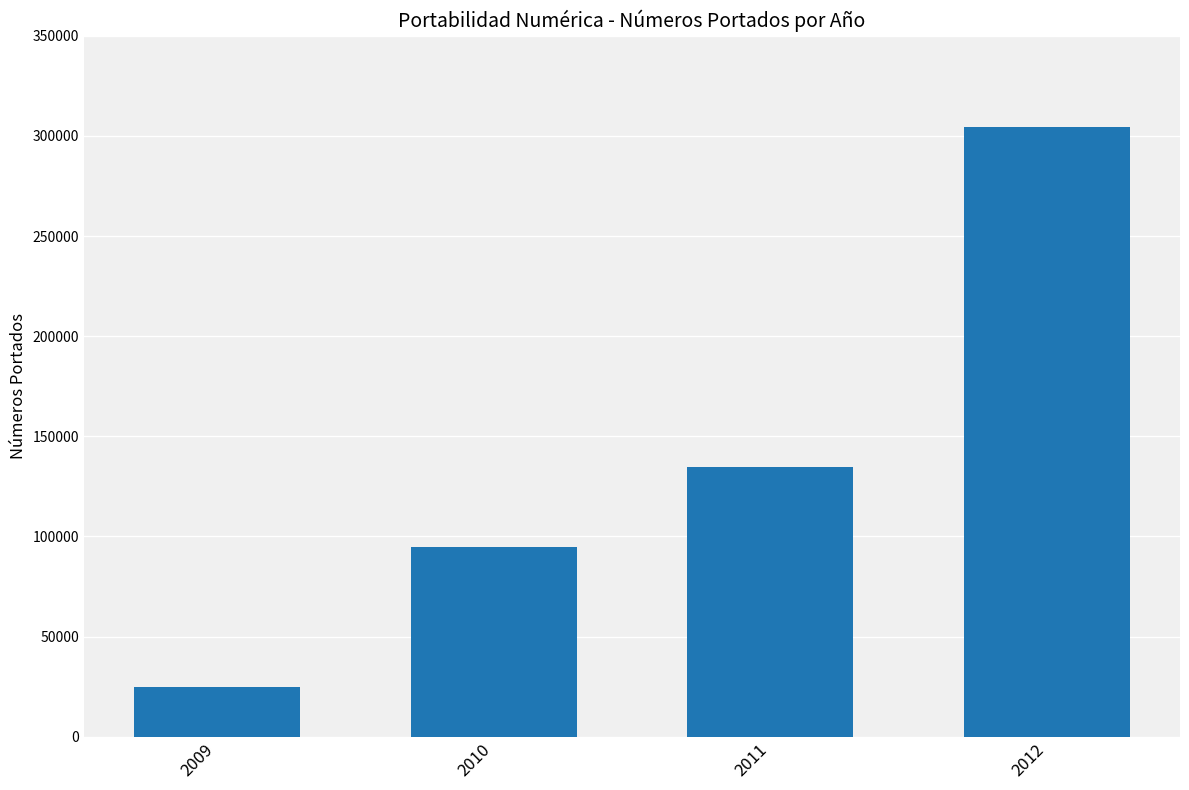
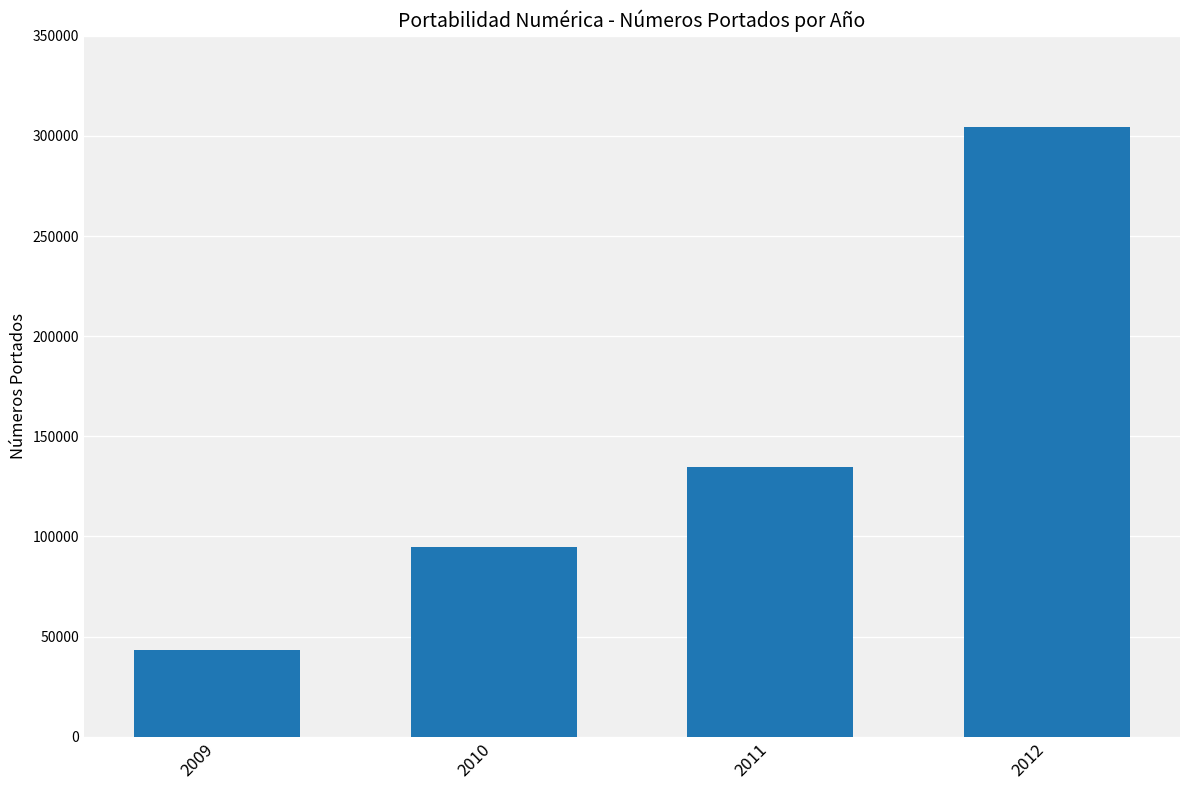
2009: 25000 -> 43000
